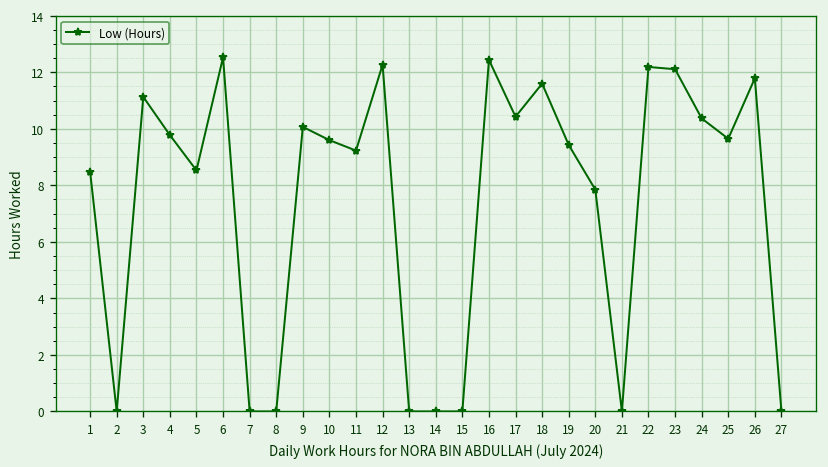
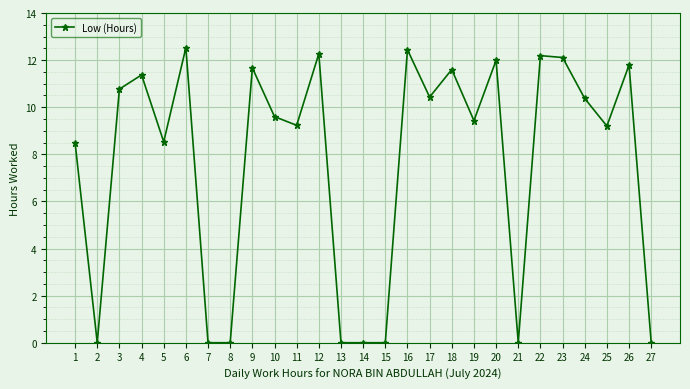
3: 11.1 -> 10.8
4: 9.8 -> 11.4
9: 10.1 -> 11.7
20: 7.9 -> 12.0
25: 9.7 -> 9.2
